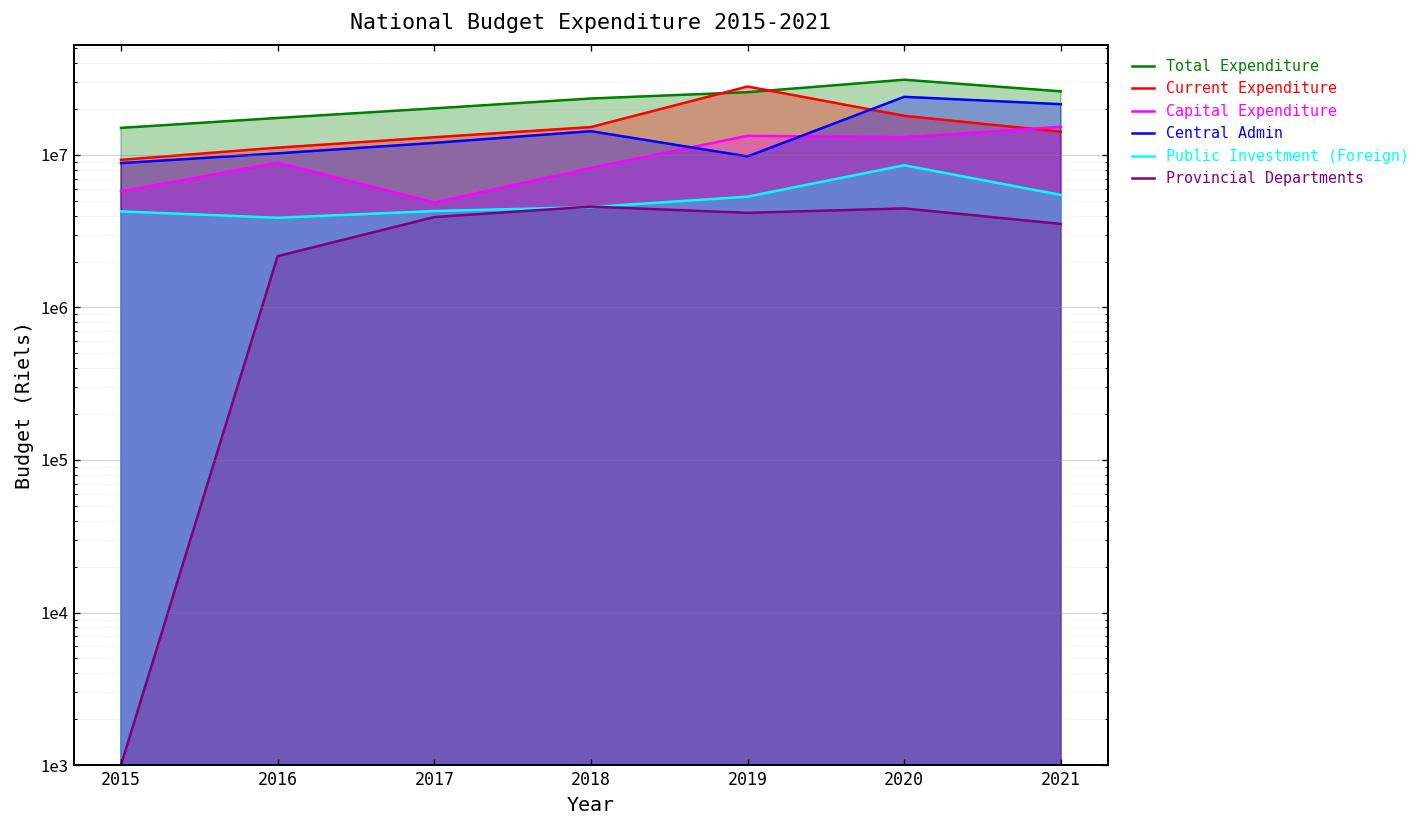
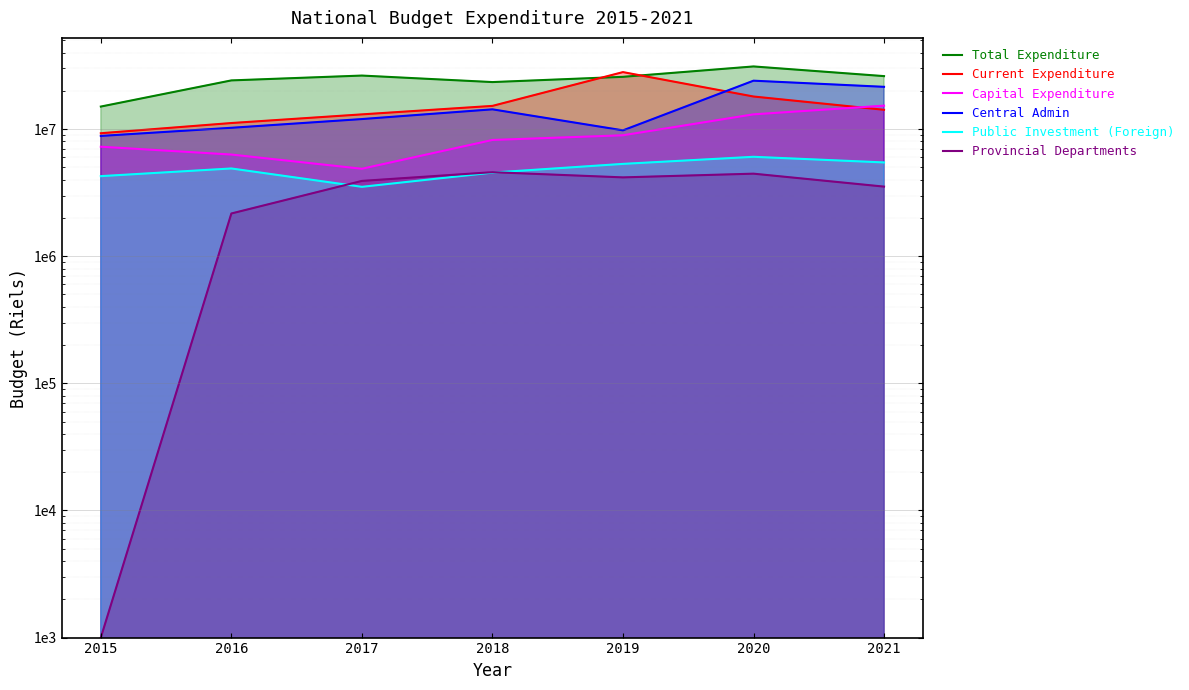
Capital Expenditure, 2015: 6000000 -> 7000000
Total Expenditure, 2016: 17000000 -> 24000000
Capital Expenditure, 2016: 9000000 -> 6000000
Public Investment (Foreign), 2016: 3900000 -> 4900000
Total Expenditure, 2017: 20000000 -> 26000000
Public Investment (Foreign), 2017: 4300000 -> 3500000
Capital Expenditure, 2019: 13000000 -> 9000000
Public Investment (Foreign), 2020: 9000000 -> 6000000
